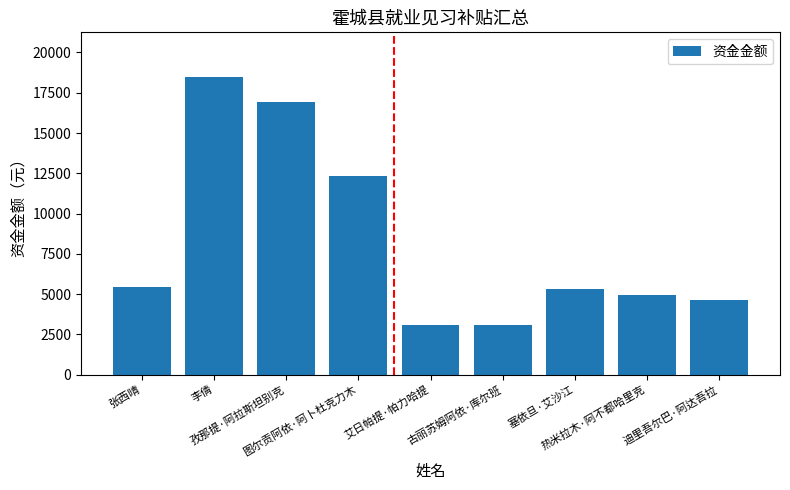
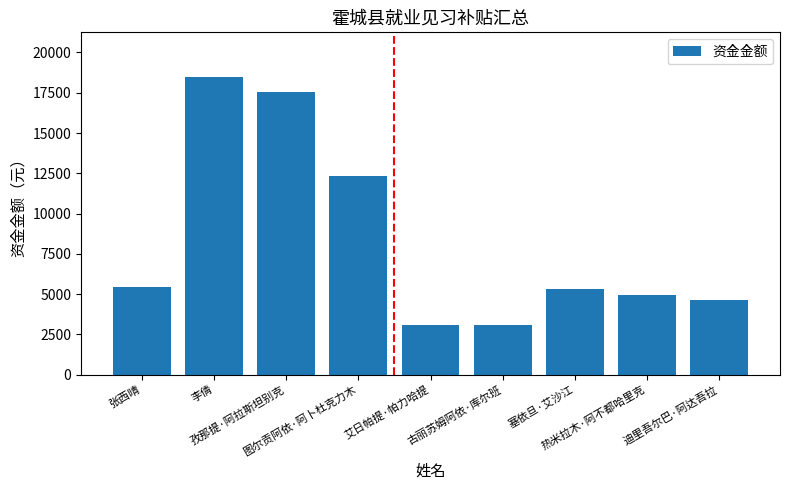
孜那提·阿拉斯坦别克: 16900 -> 17600
